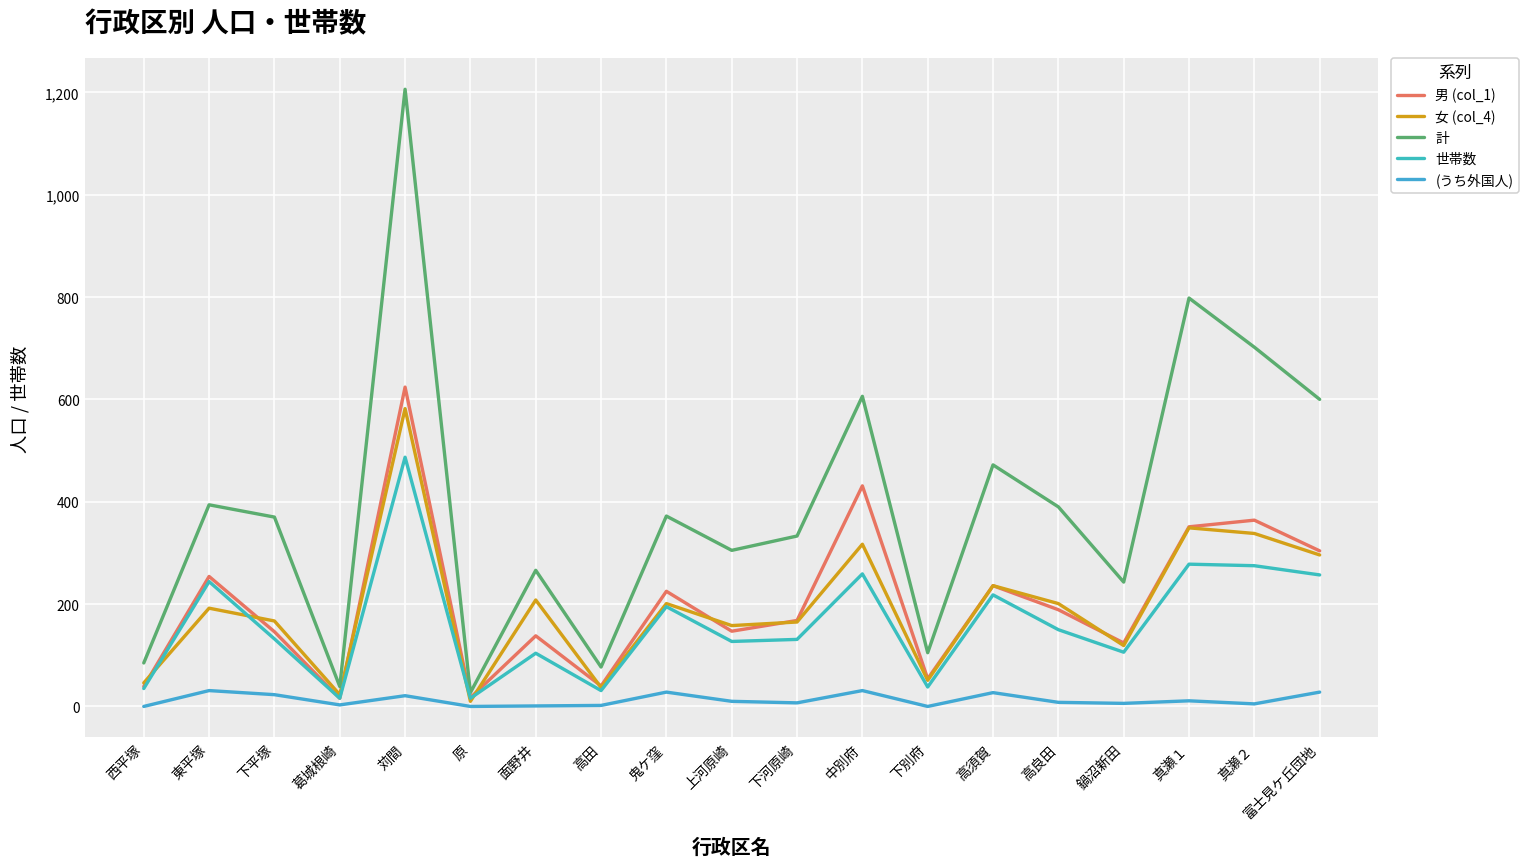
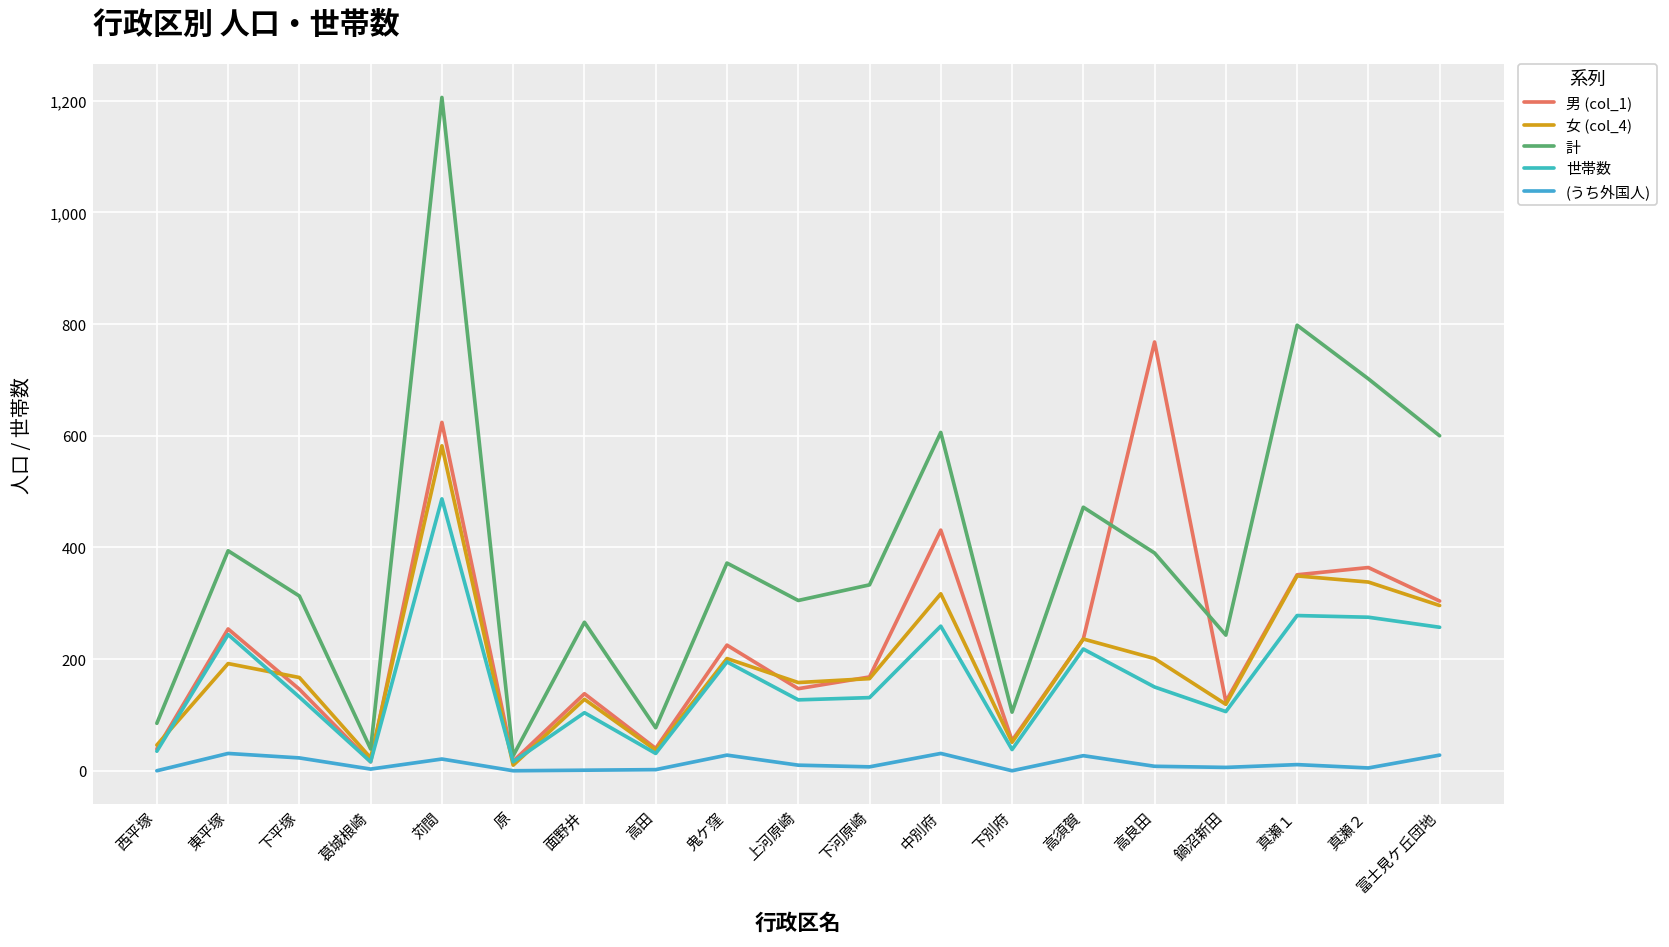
計, 下平塚: 370 -> 310
女 (col_4), 面野井: 210 -> 130
男 (col_1), 高良田: 190 -> 770
